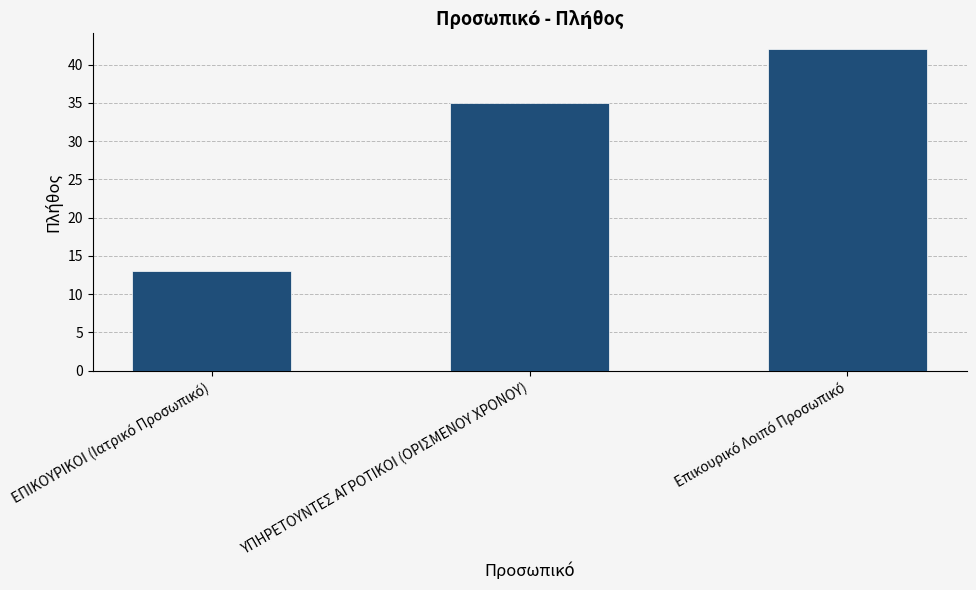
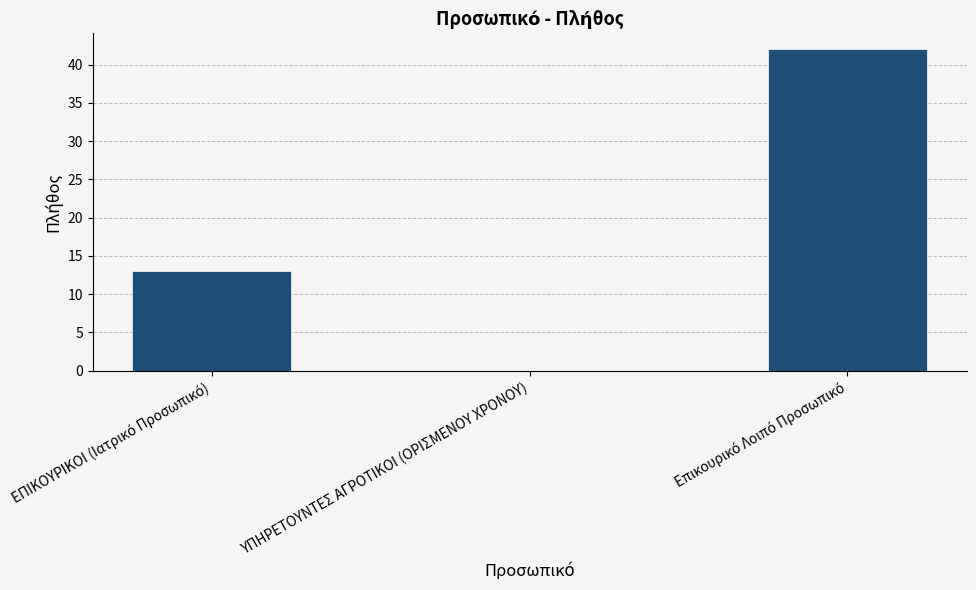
ΥΠΗΡΕΤΟΥΝΤΕΣ ΑΓΡΟΤΙΚΟΙ (ΟΡΙΣΜΕΝΟΥ ΧΡΟΝΟΥ): 35 -> 0
